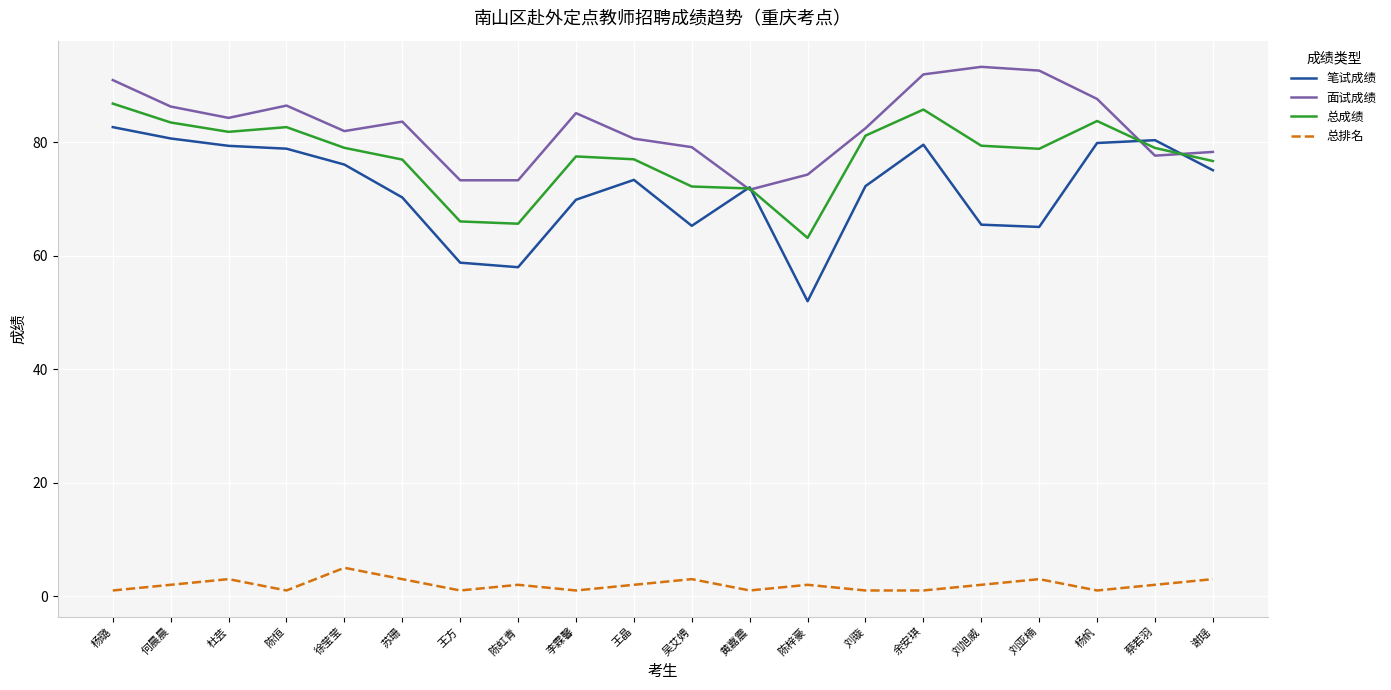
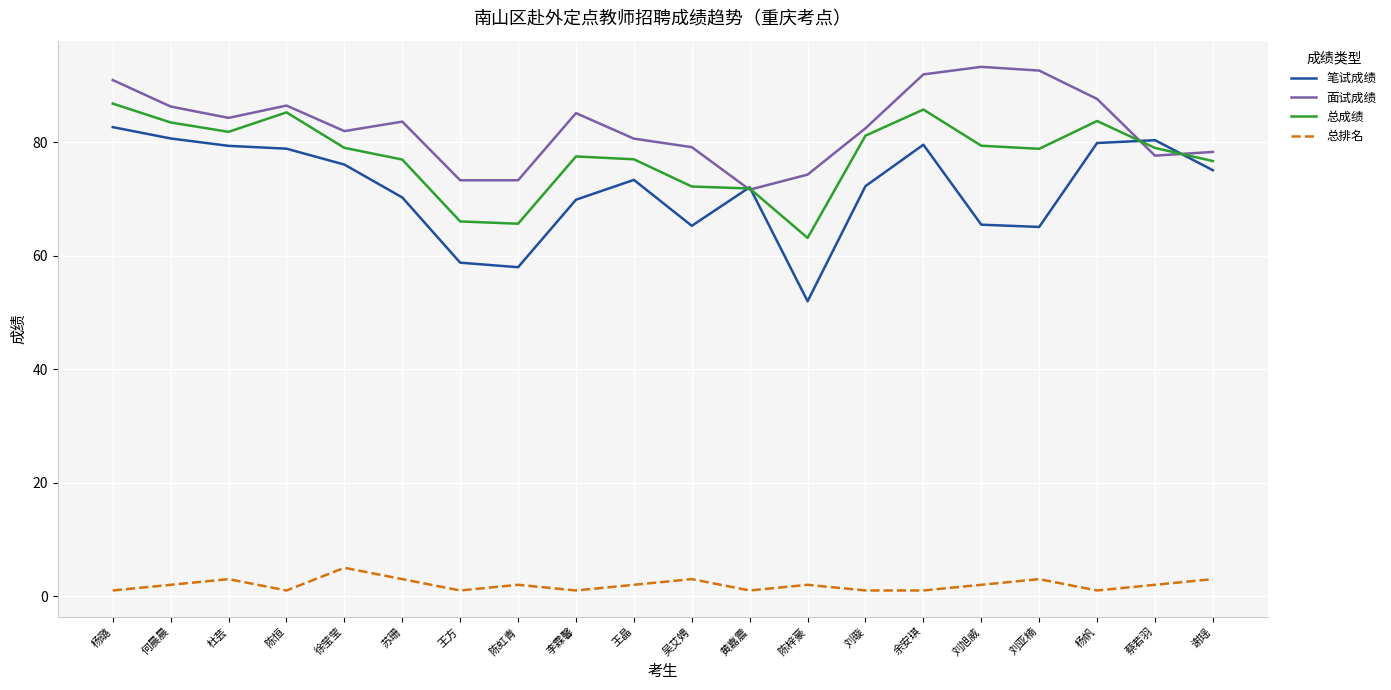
总成绩, 陈恒: 83 -> 85
